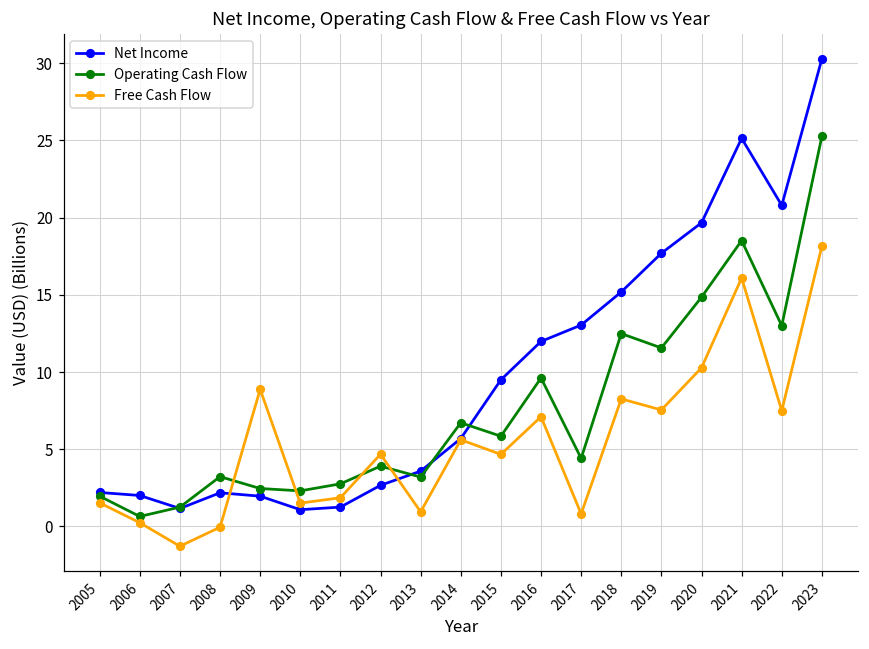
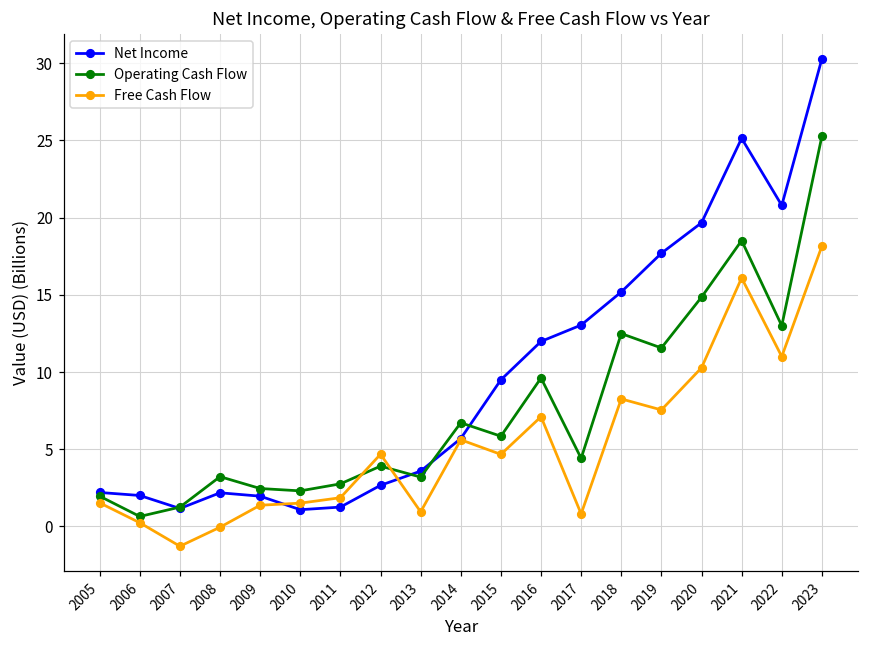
Free Cash Flow, 2009: 8.9 -> 1.4
Free Cash Flow, 2022: 7.5 -> 11.0
